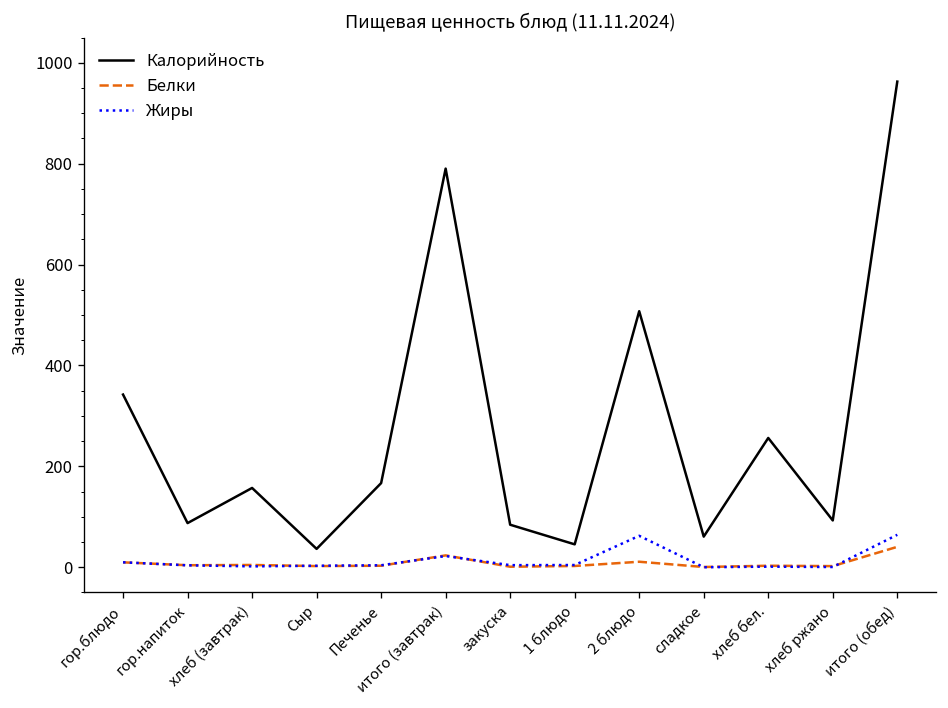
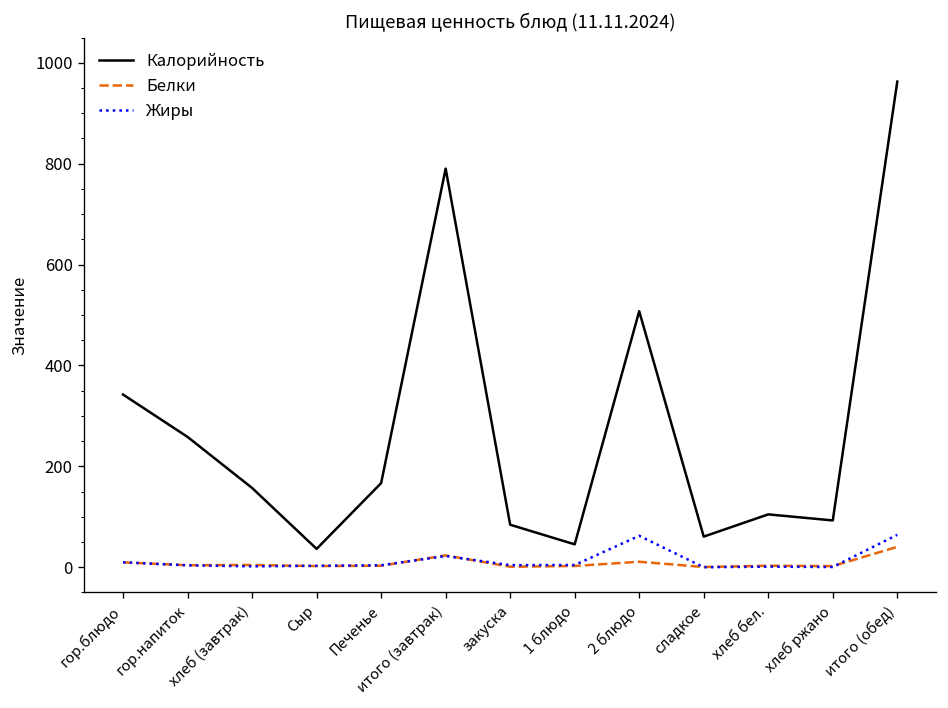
Калорийность, гор.напиток: 90 -> 260
Калорийность, хлеб бел.: 260 -> 100
